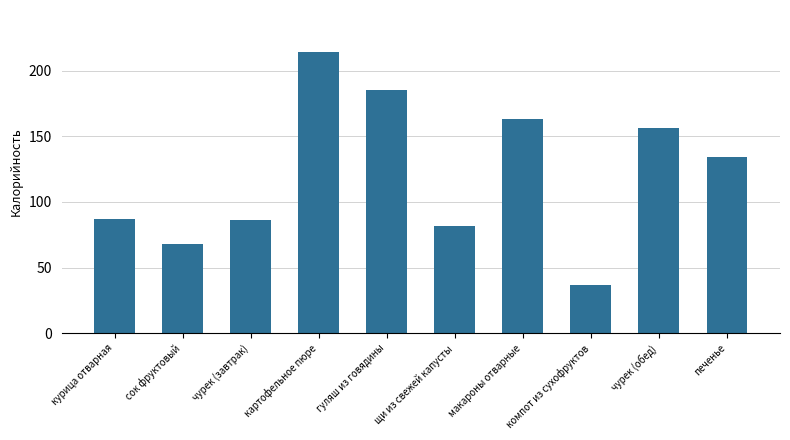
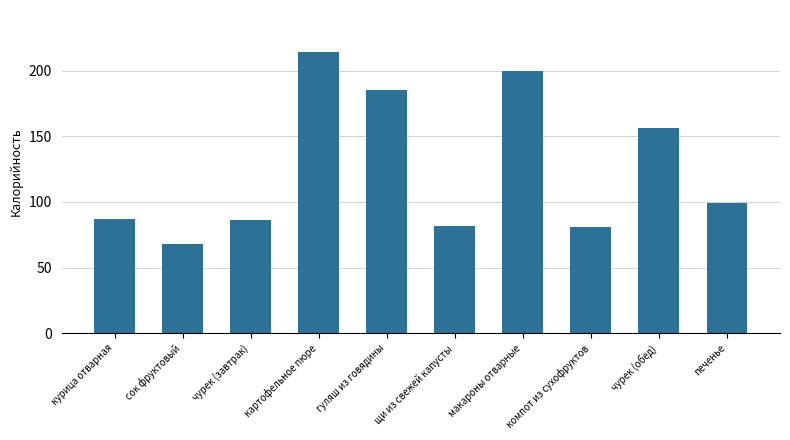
макароны отварные: 163 -> 200
компот из сухофруктов: 37 -> 81
печенье: 134 -> 99
